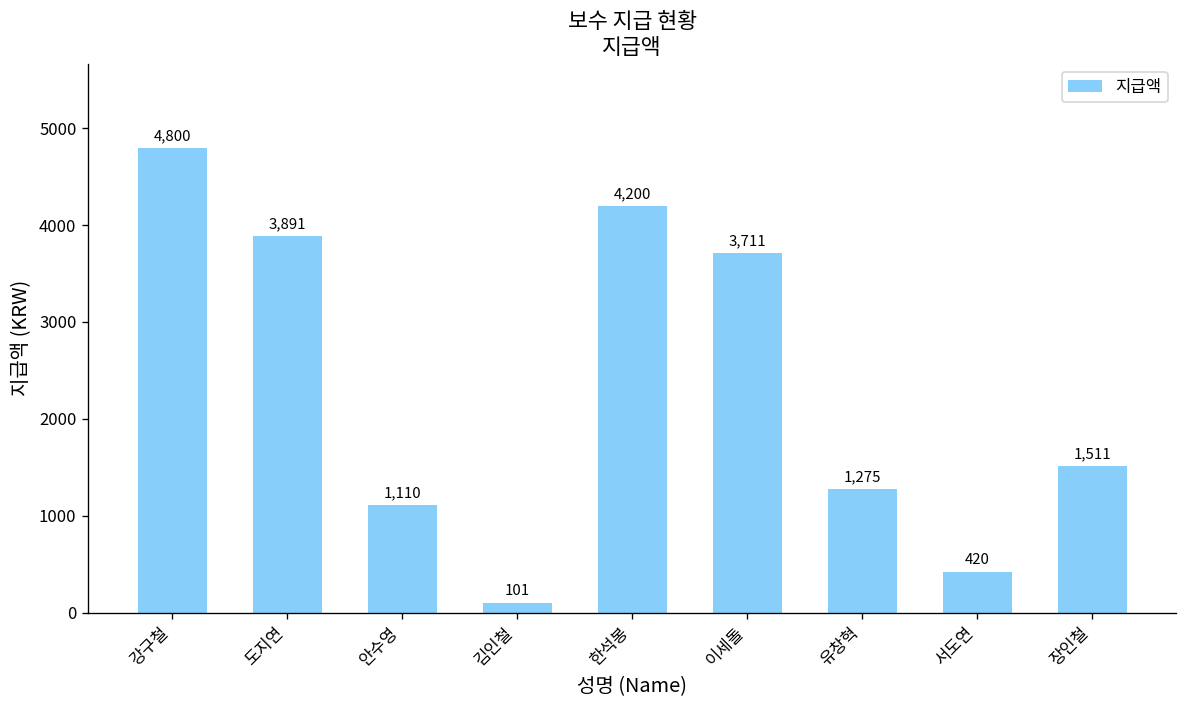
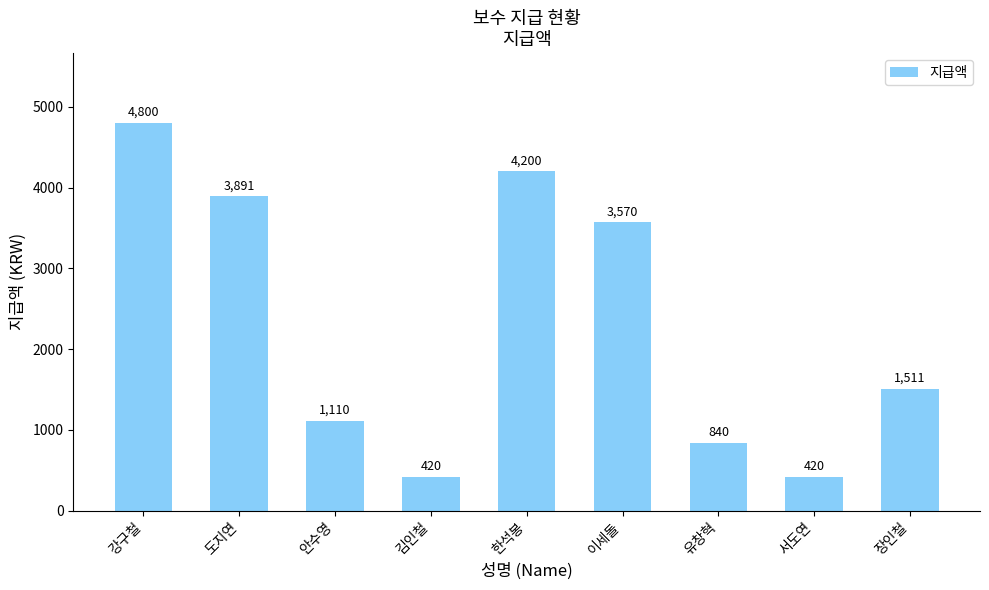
김인철: 101 -> 420
이세돌: 3,711 -> 3,570
유창혁: 1,275 -> 840
